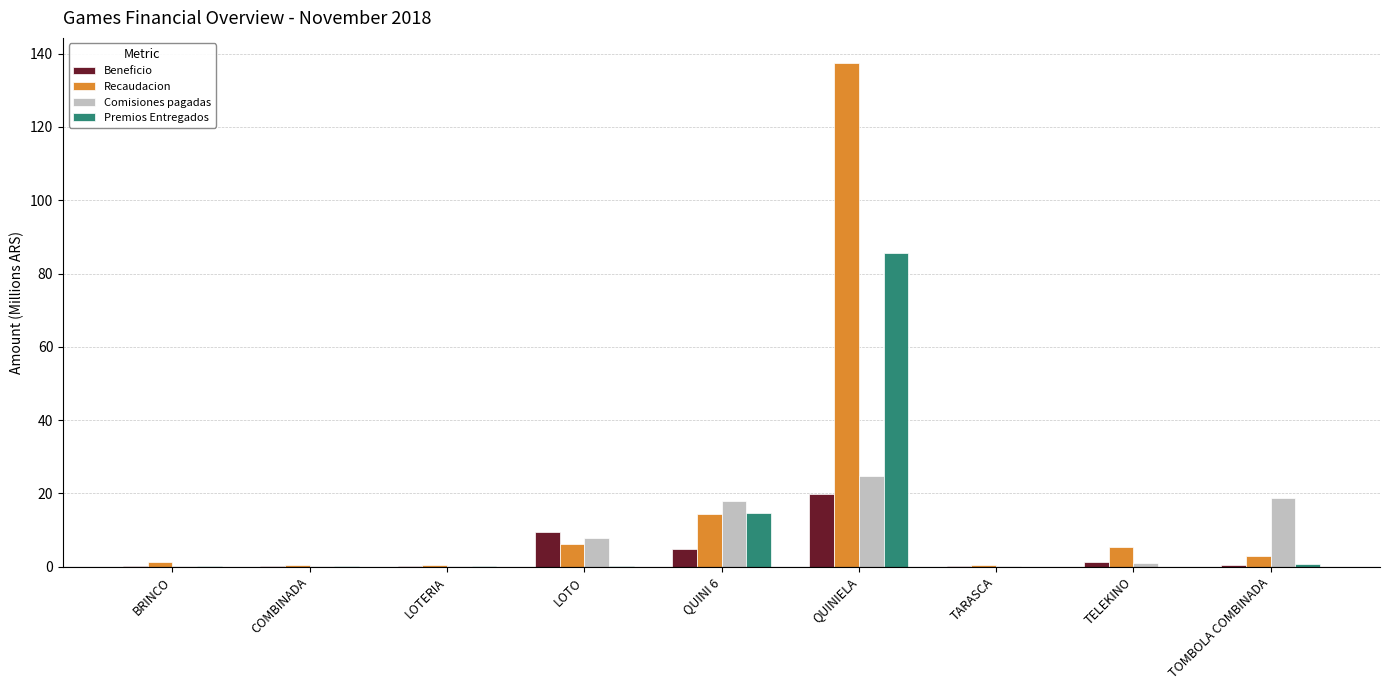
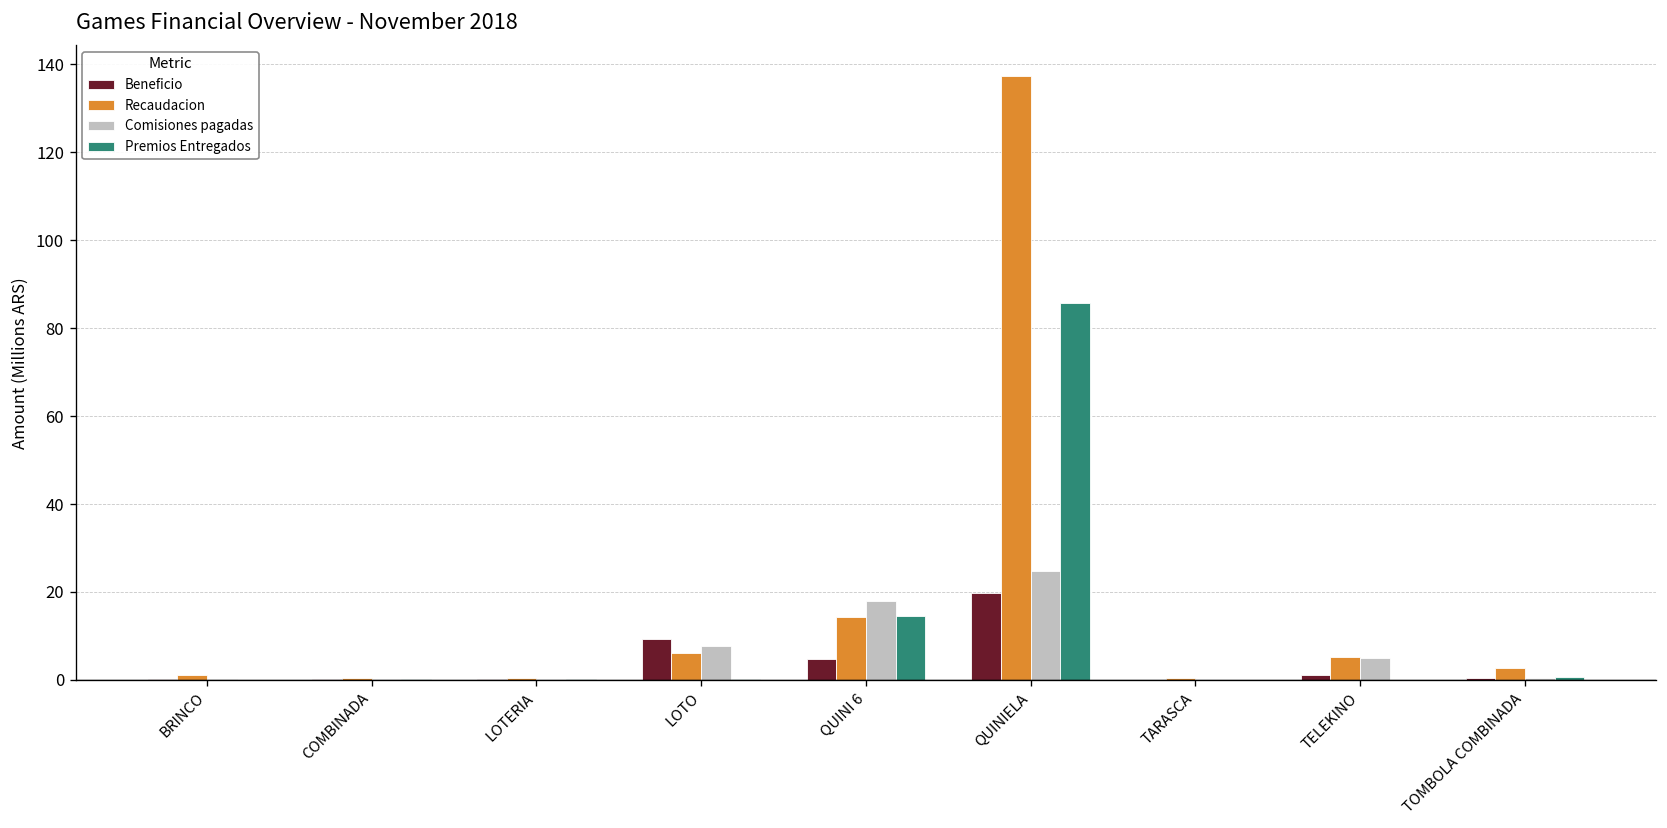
Comisiones pagadas, TELEKINO: 1 -> 5
Comisiones pagadas, TOMBOLA COMBINADA: 19 -> 0
